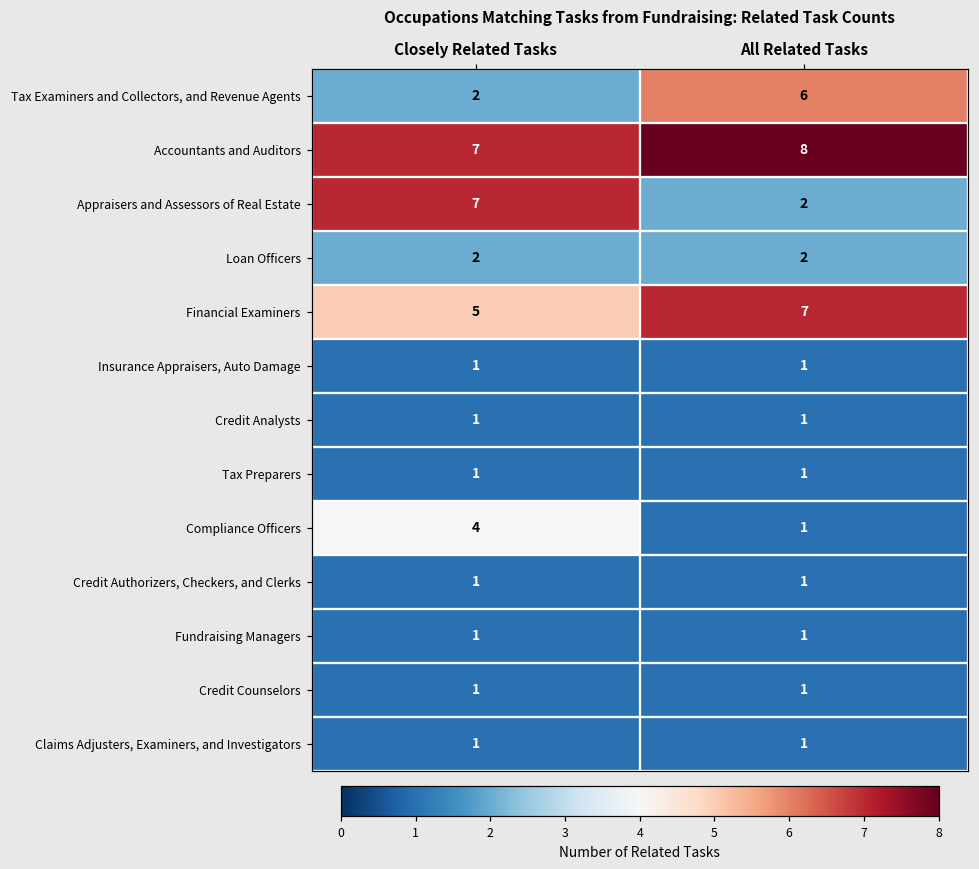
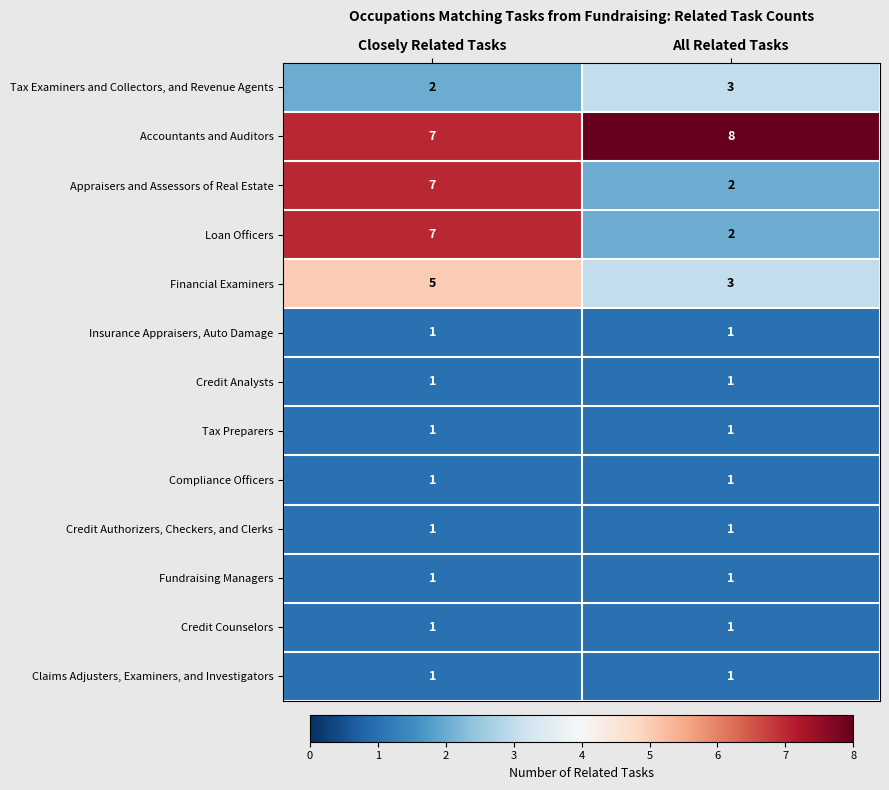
Tax Examiners and Collectors, and Revenue Agents, All Related Tasks: 6 -> 3
Loan Officers, Closely Related Tasks: 2 -> 7
Financial Examiners, All Related Tasks: 7 -> 3
Compliance Officers, Closely Related Tasks: 4 -> 1
